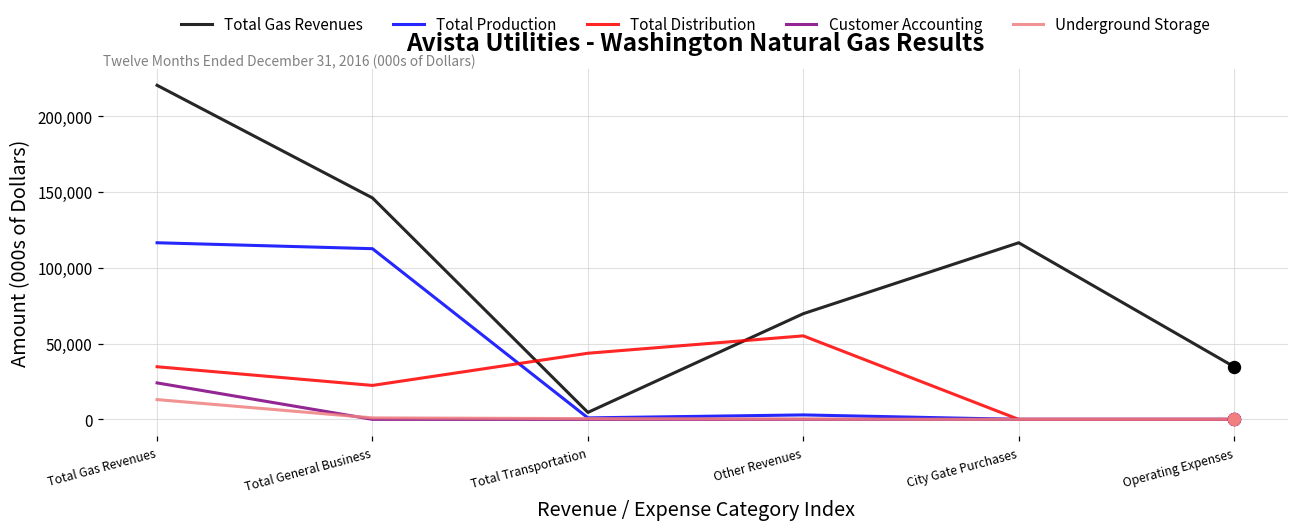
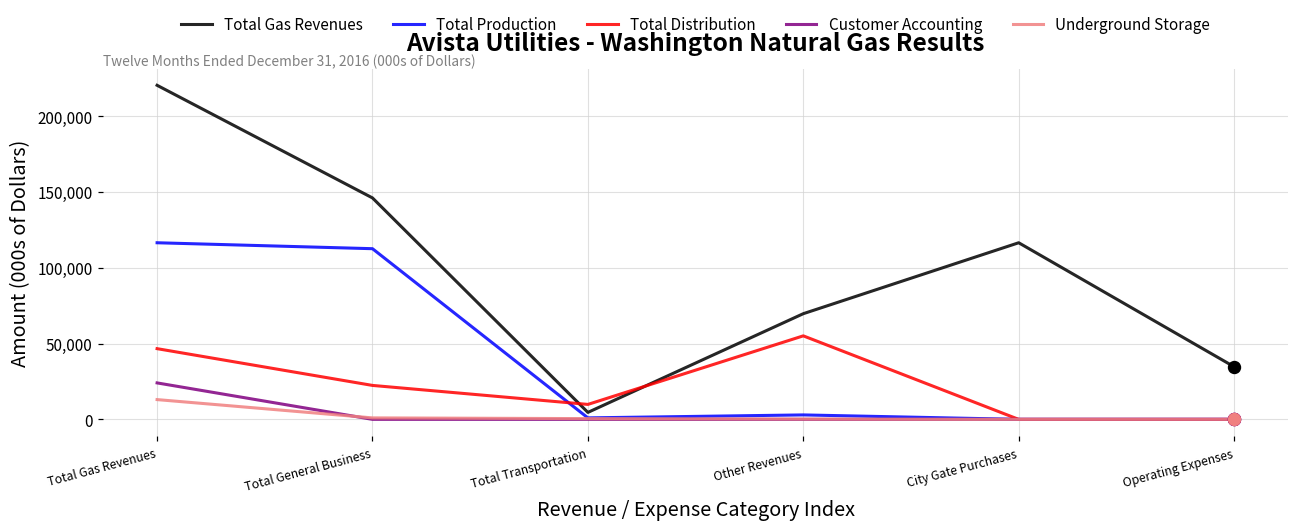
Total Distribution, Total Gas Revenues: 35,000 -> 47,000
Total Distribution, Total Transportation: 44,000 -> 10,000
